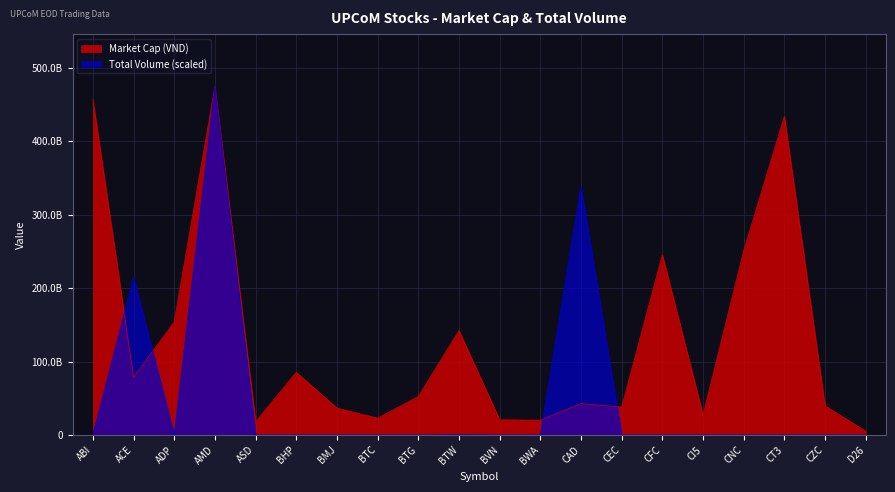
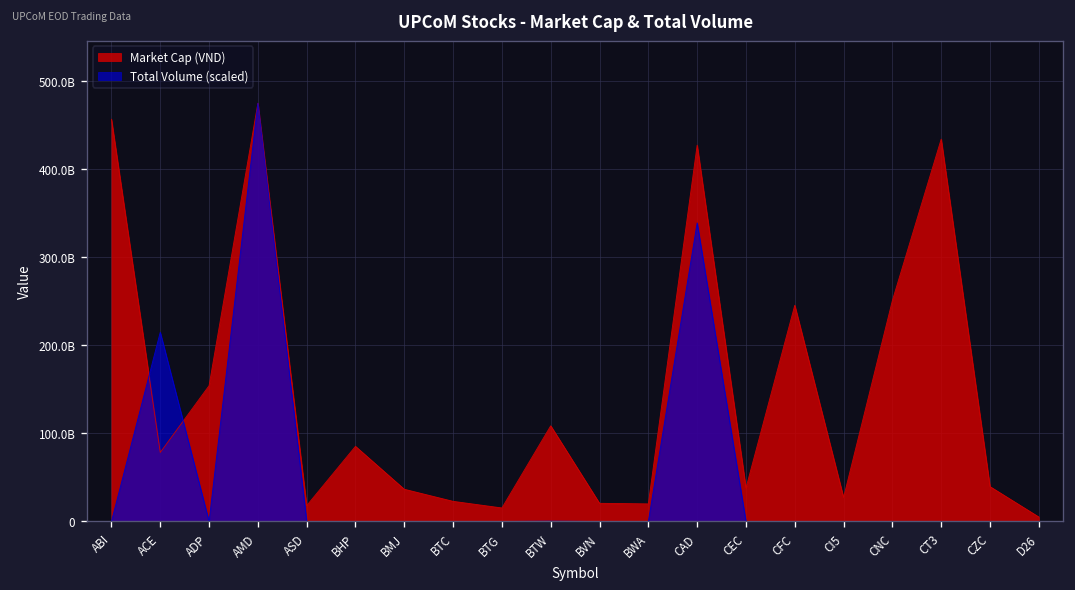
Market Cap (VND), BTG: 50000000000 -> 20000000000
Market Cap (VND), BTW: 140000000000 -> 110000000000
Market Cap (VND), CAD: 40000000000 -> 430000000000
